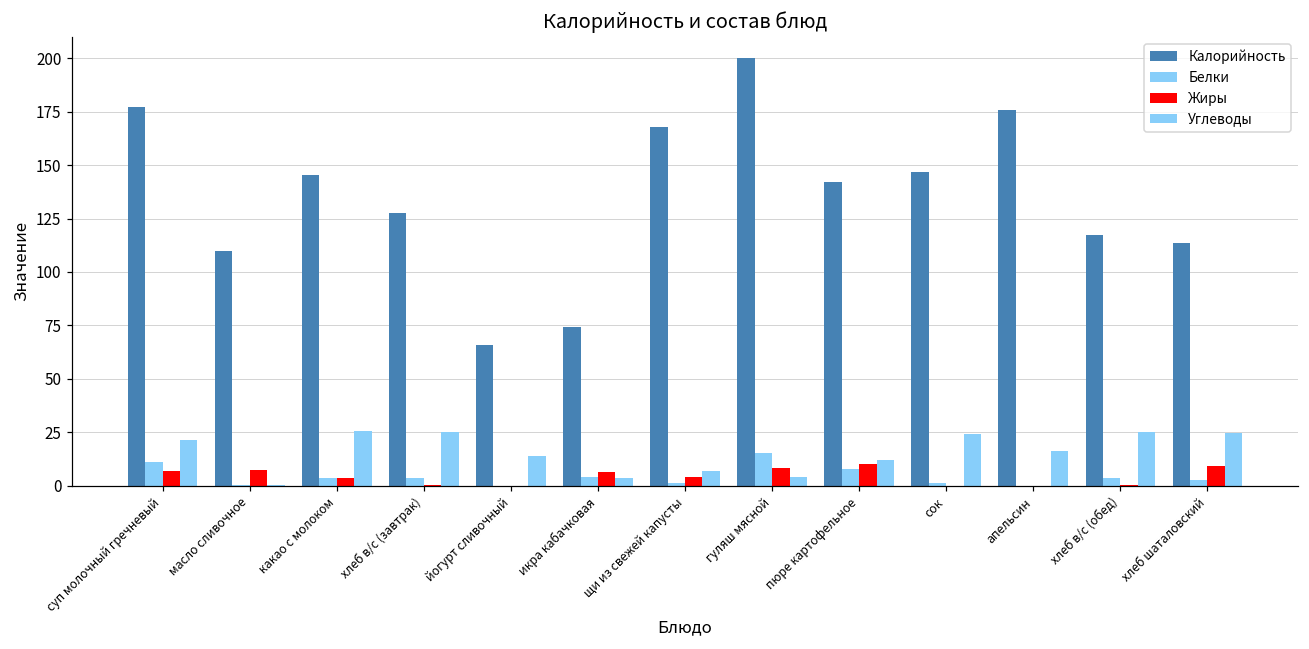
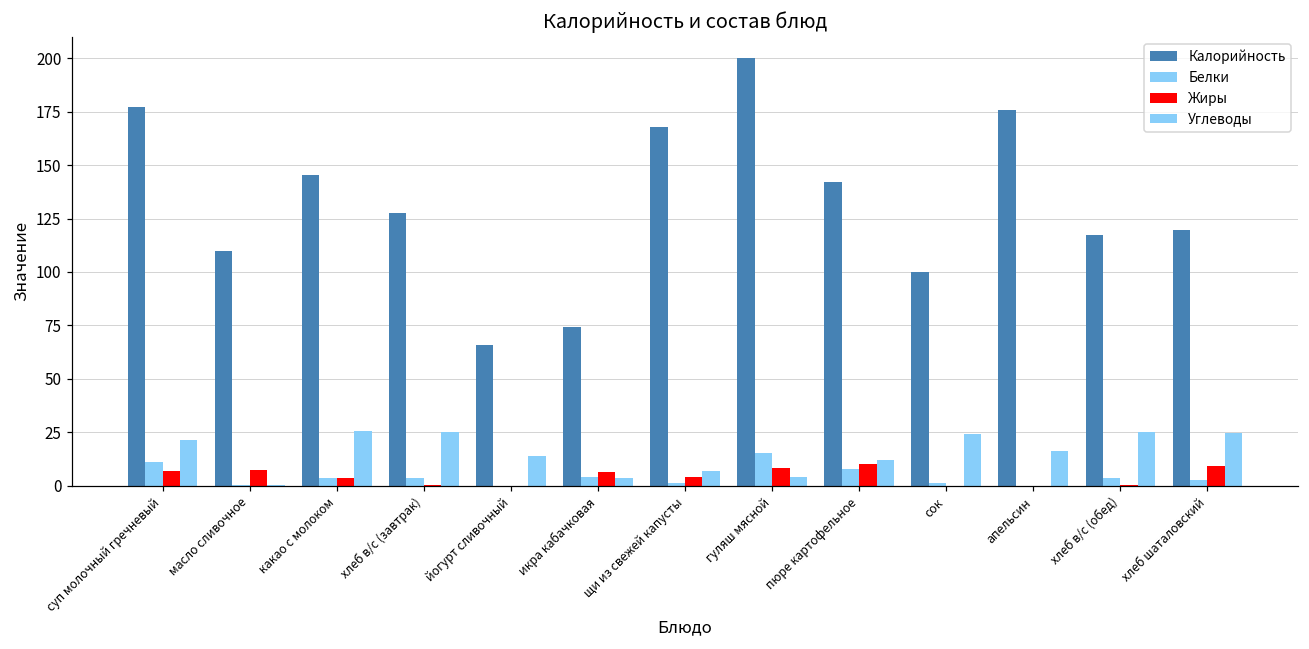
Калорийность, сок: 147 -> 100
Калорийность, хлеб шаталовский: 114 -> 120
